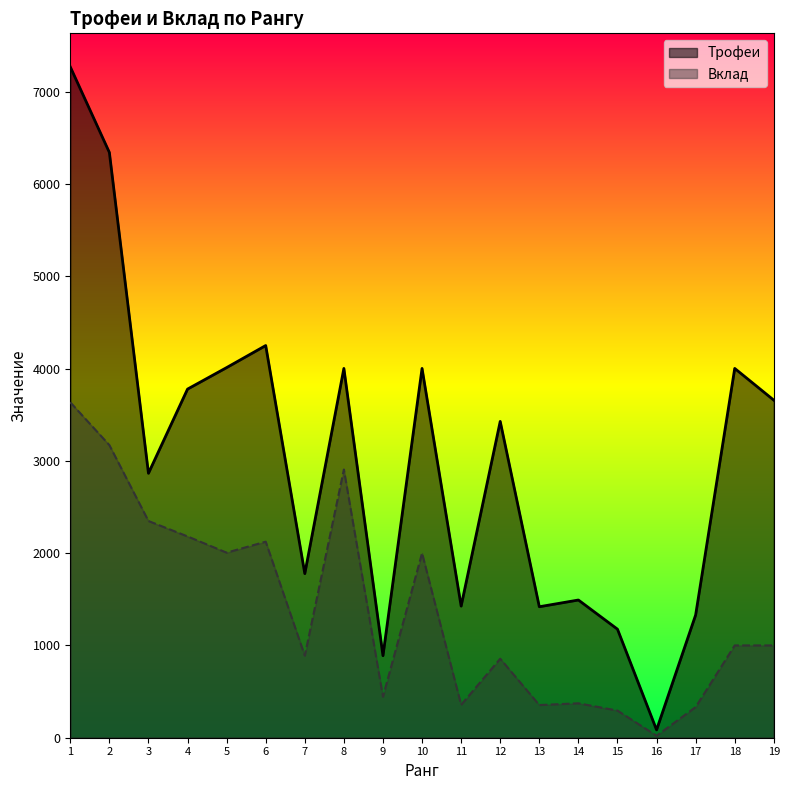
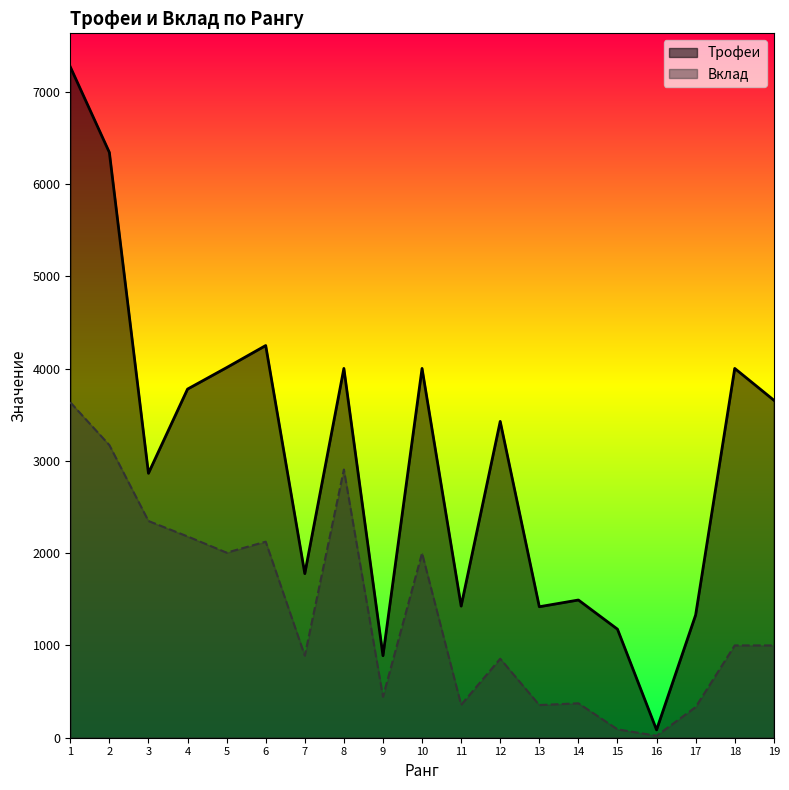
Вклад, 15: 300 -> 100
